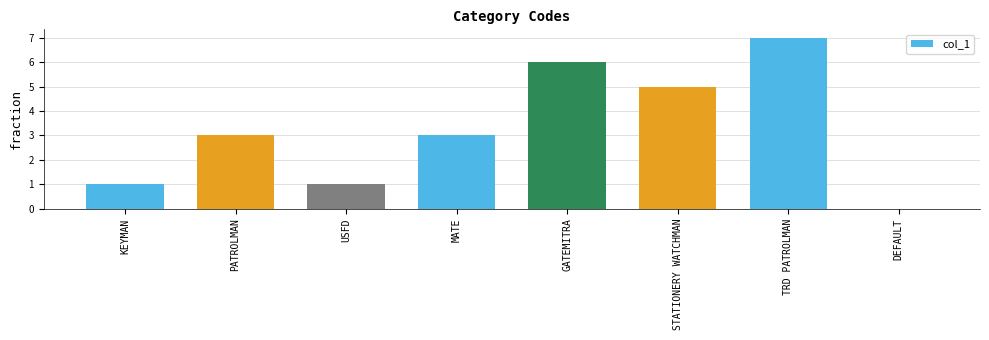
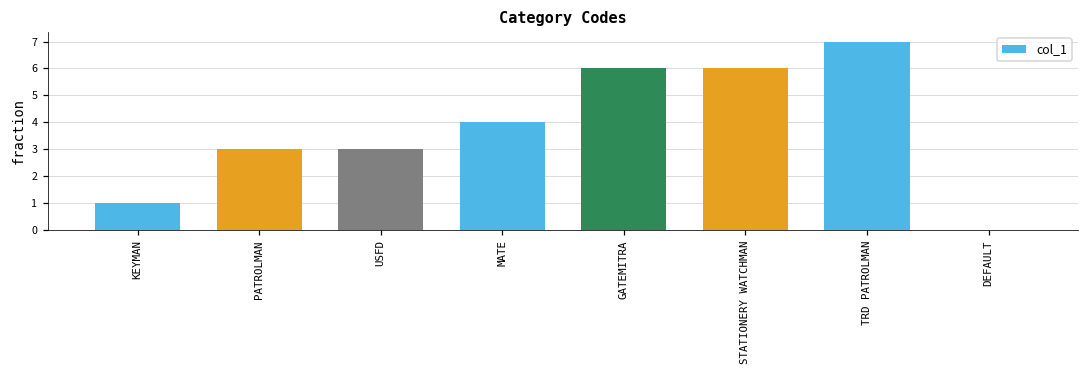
USFD: 1 -> 3
MATE: 3 -> 4
STATIONERY WATCHMAN: 5 -> 6
